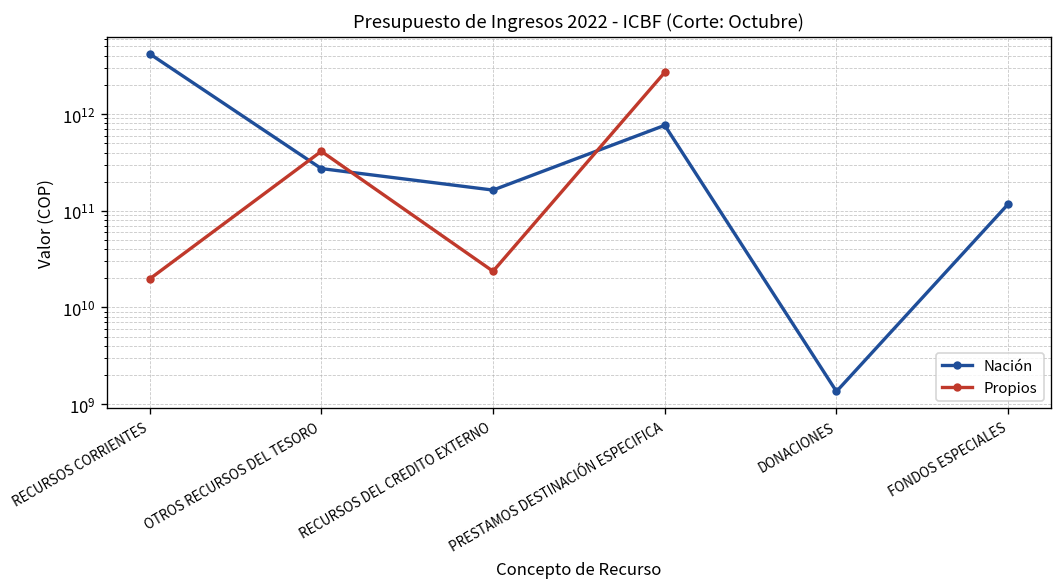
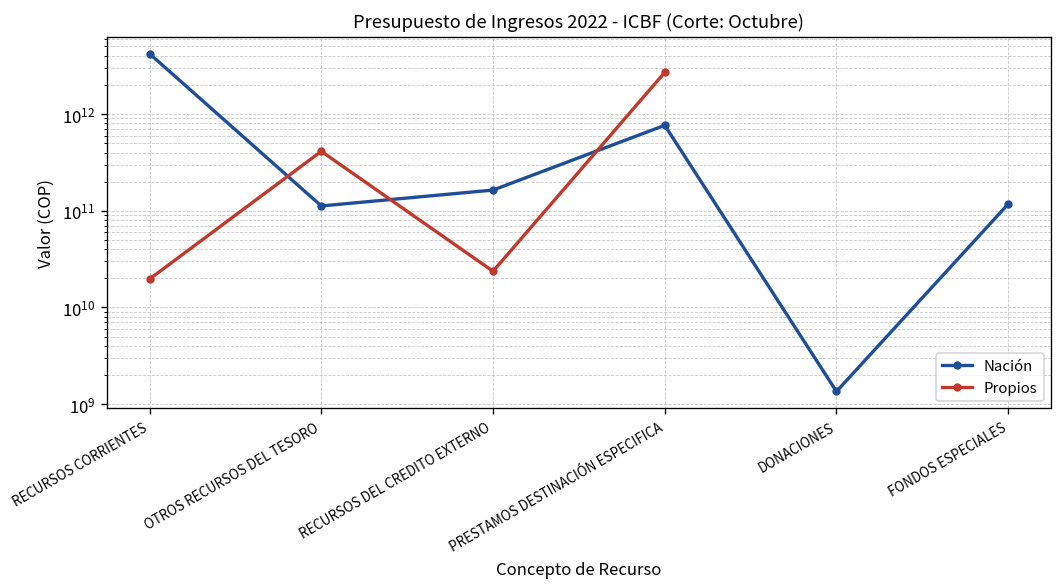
Nación, OTROS RECURSOS DEL TESORO: 270000000000 -> 110000000000
